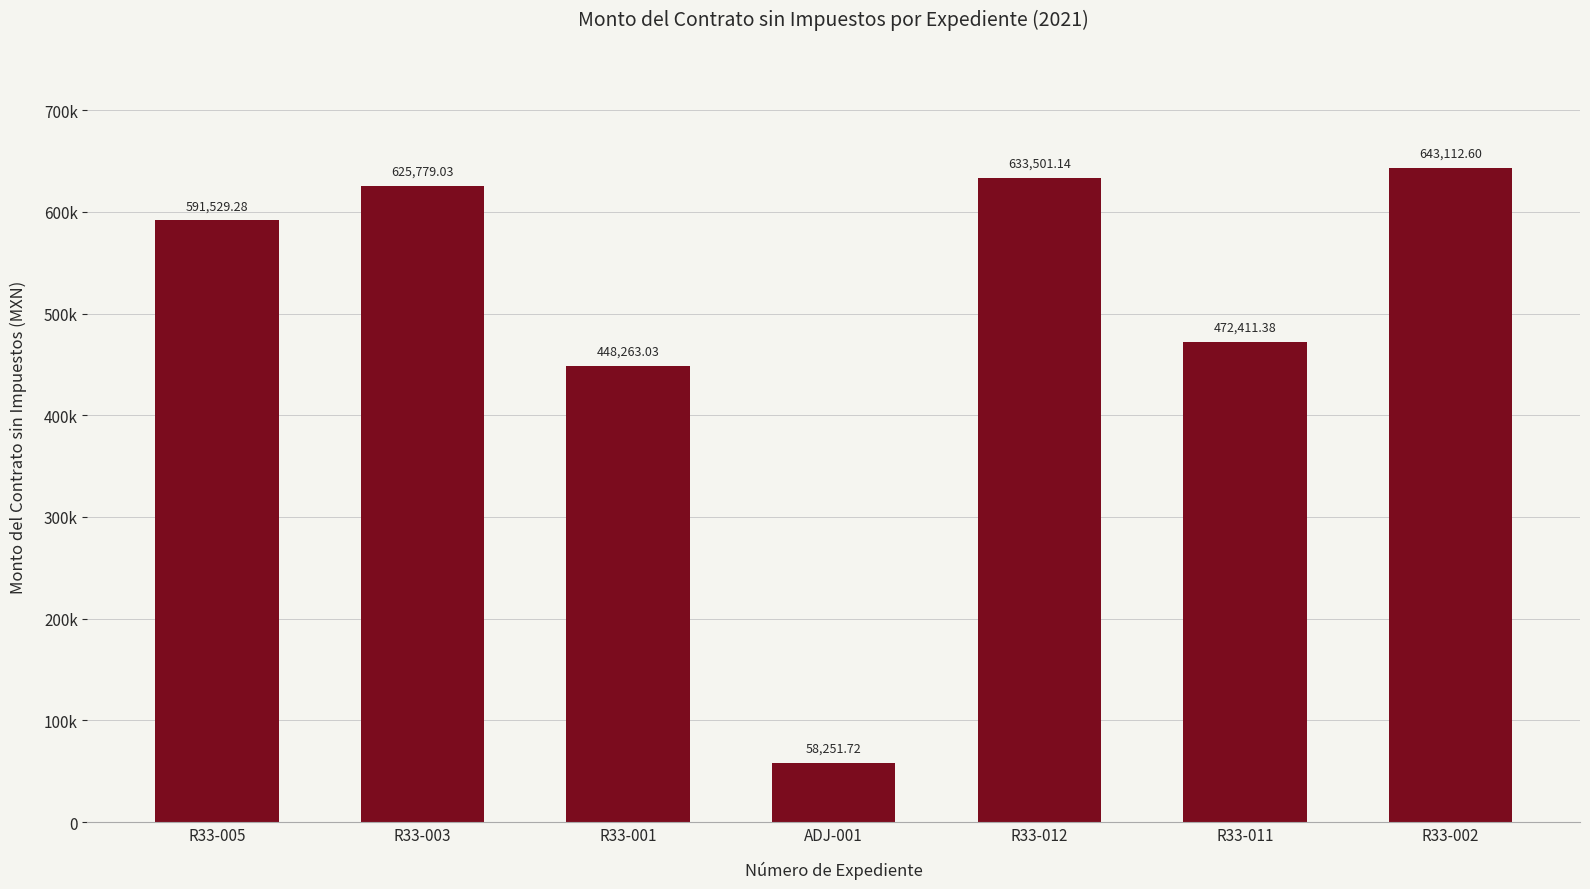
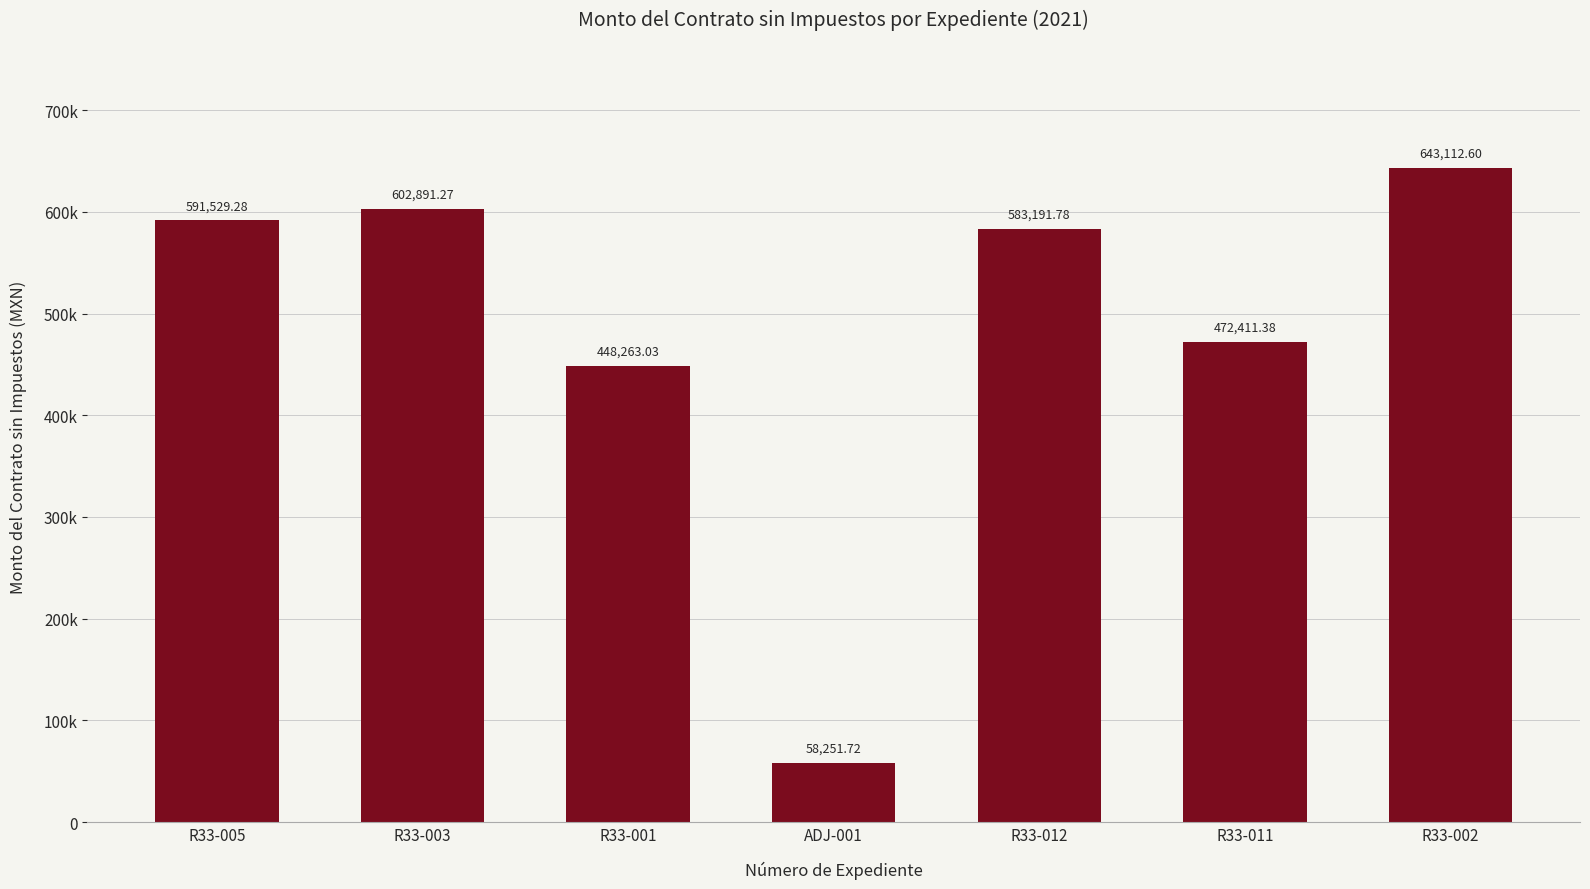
R33-003: 625,779.03 -> 602,891.27
R33-012: 633,501.14 -> 583,191.78
